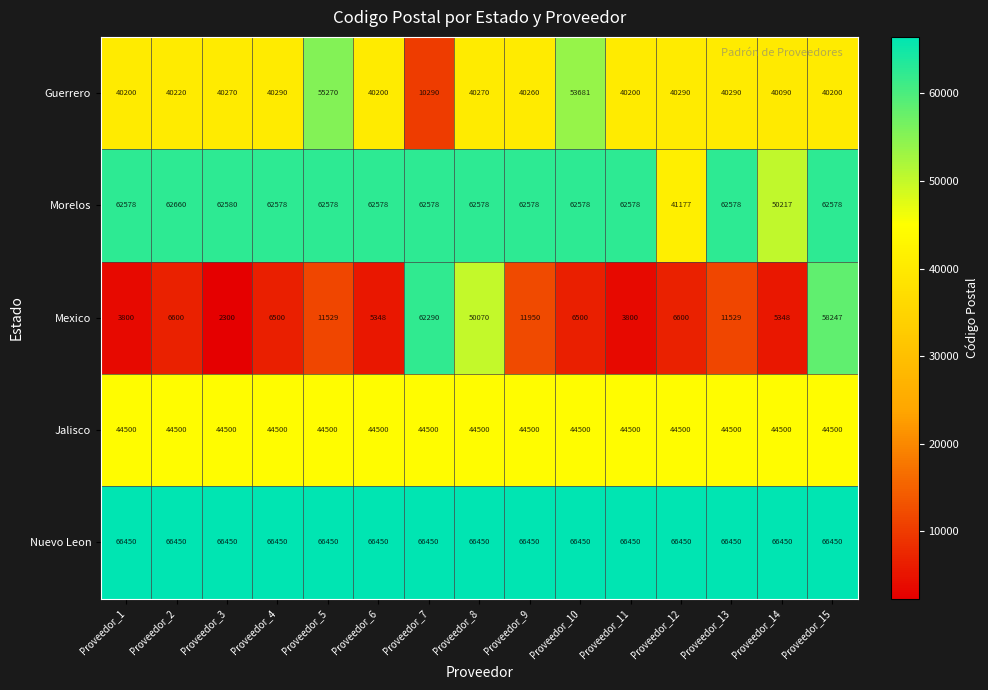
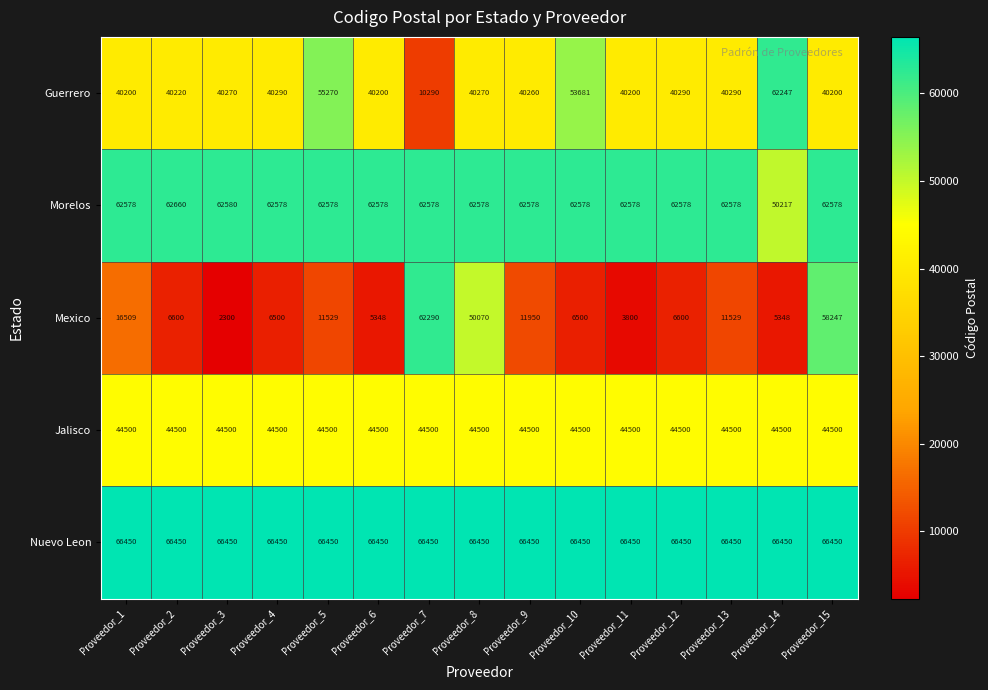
Guerrero, Proveedor_14: 40090 -> 62247
Morelos, Proveedor_12: 41177 -> 62578
Mexico, Proveedor_1: 3800 -> 16509
